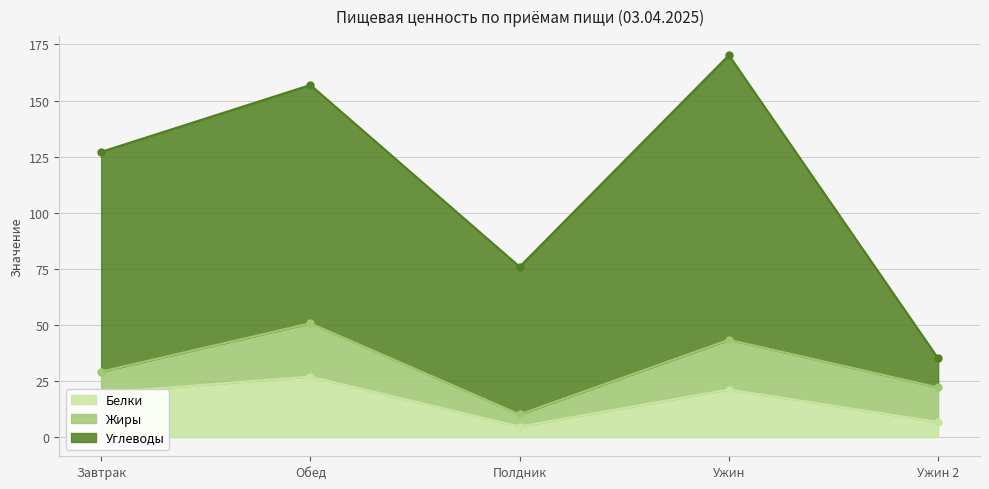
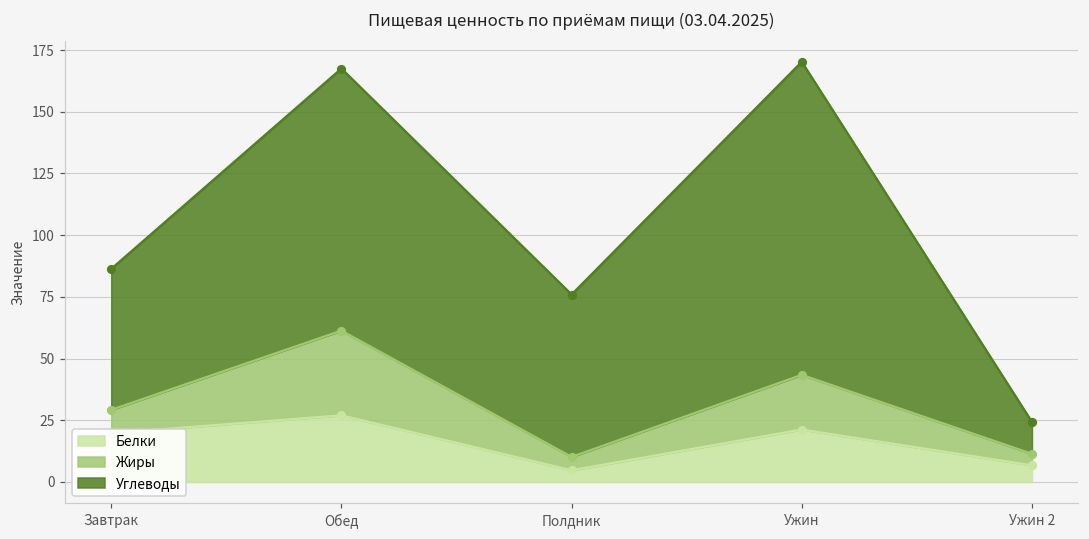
Углеводы, Завтрак: 98 -> 57
Жиры, Обед: 24 -> 34
Жиры, Ужин 2: 15 -> 5
